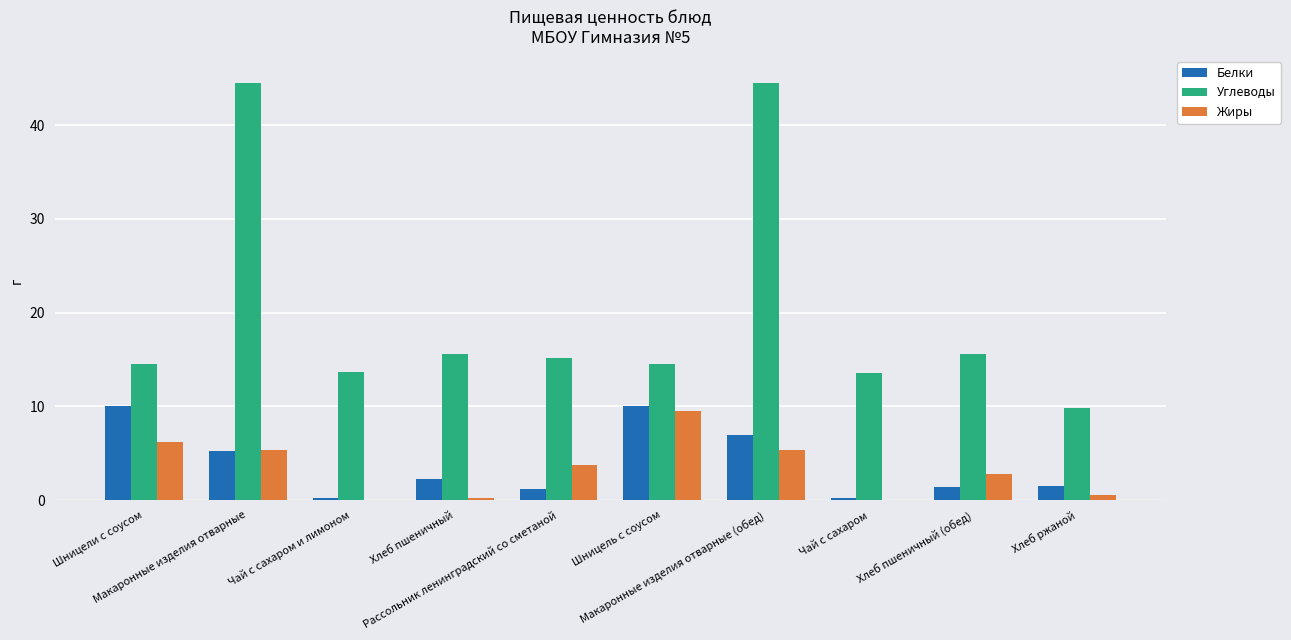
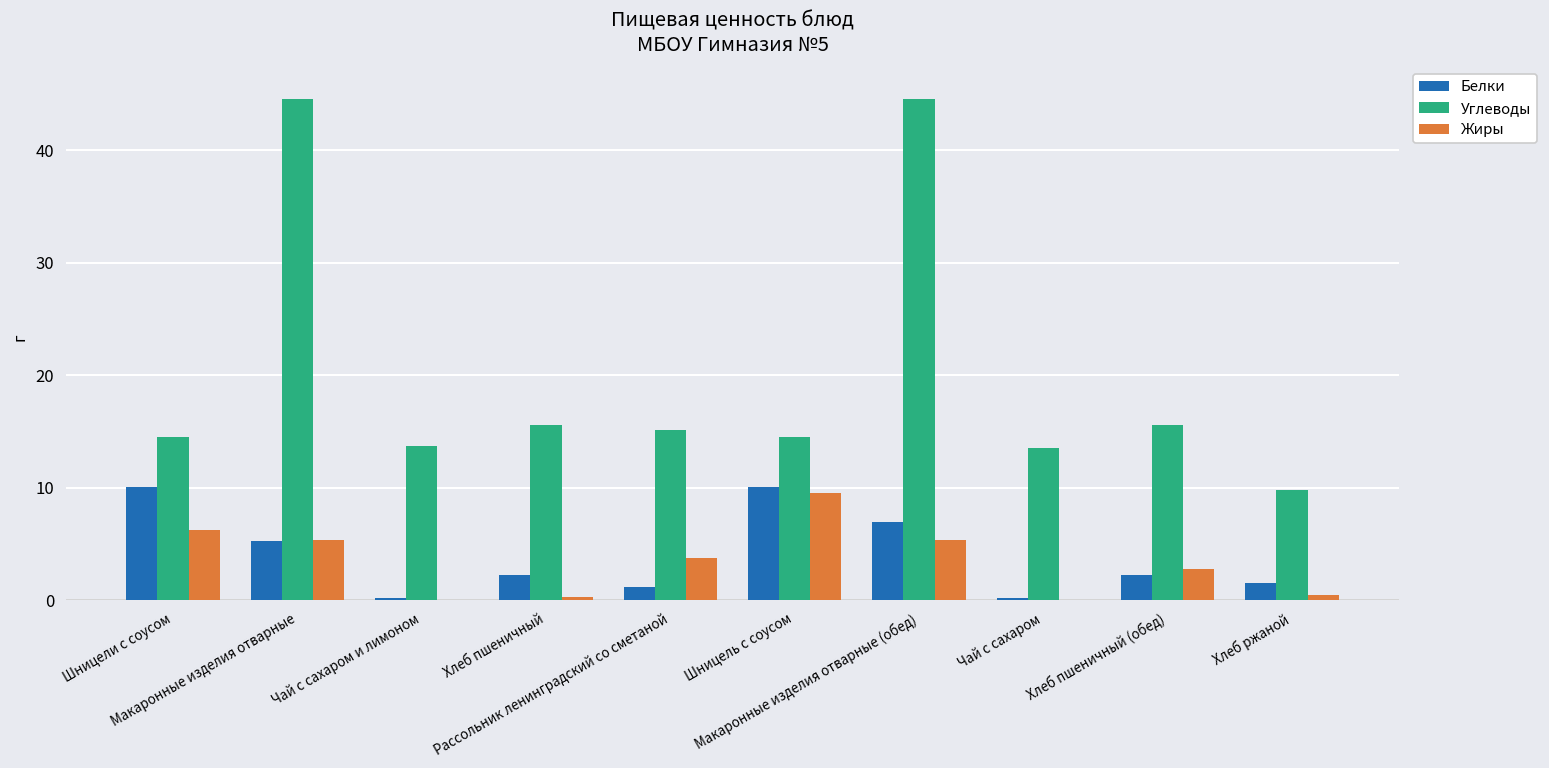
Белки, Хлеб пшеничный (обед): 1 -> 2
